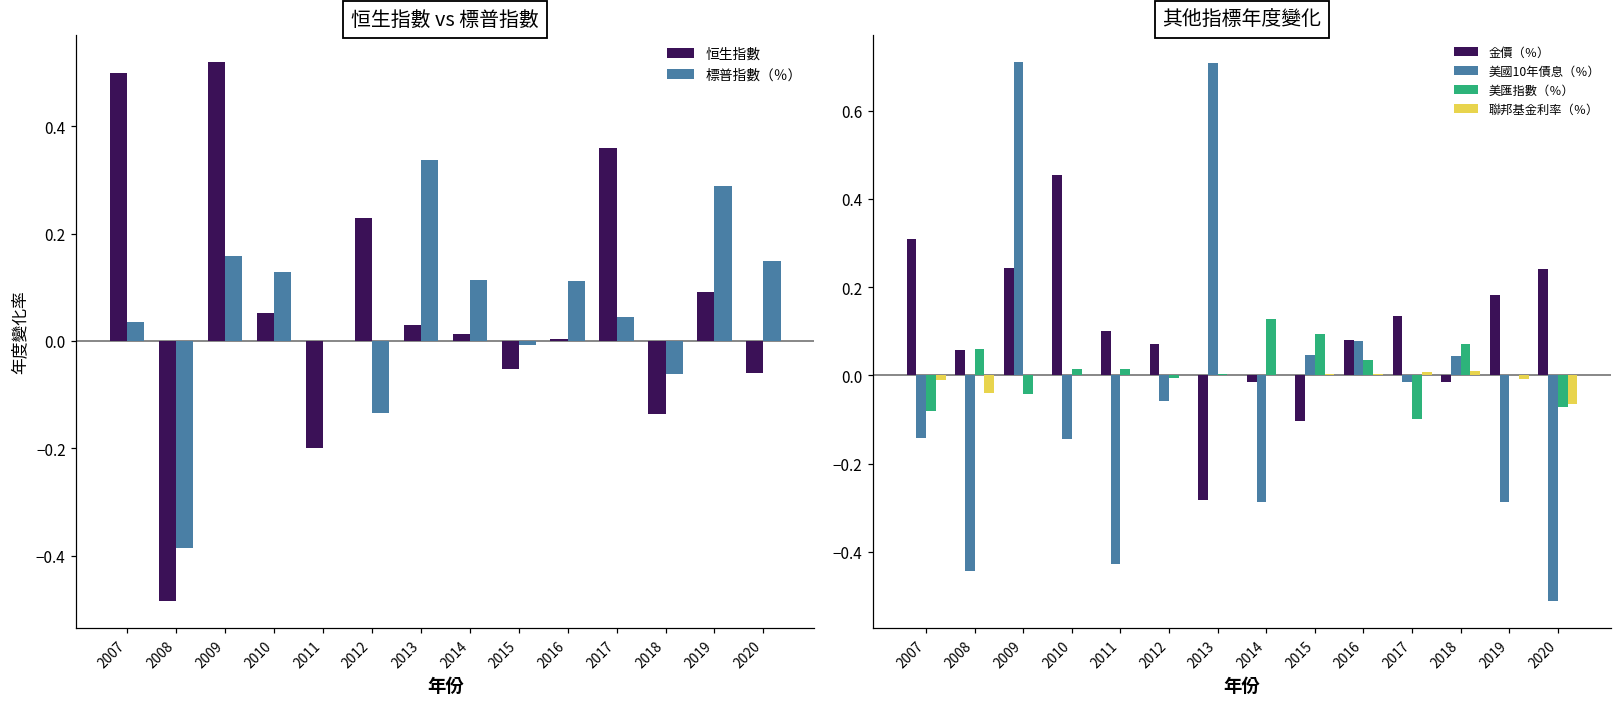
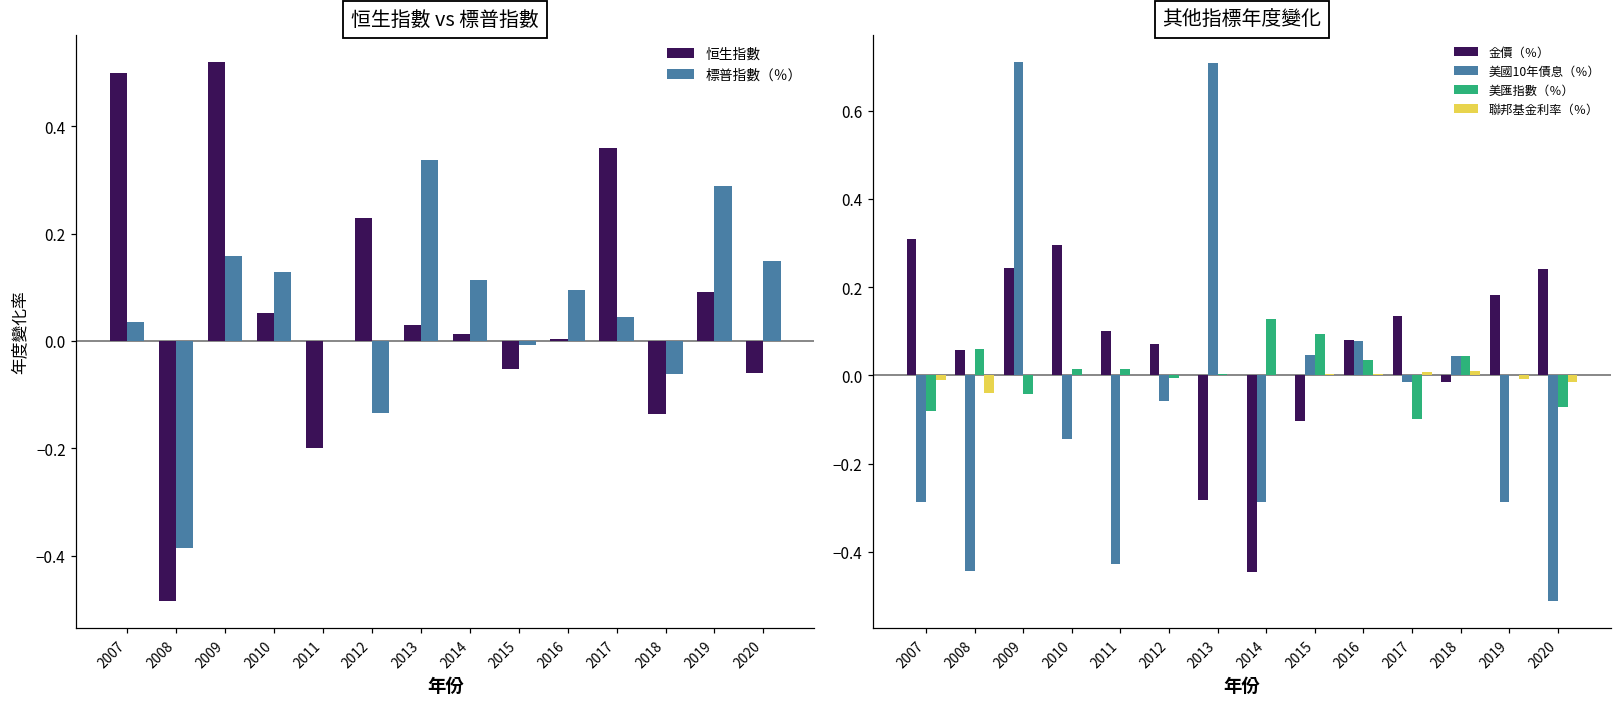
恒生指數 vs 標普指數, 標普指數（％）, 2016: 0.11 -> 0.10
其他指標年度變化, 美國10年債息（％）, 2007: -0.14 -> -0.29
其他指標年度變化, 金價（％）, 2010: 0.45 -> 0.30
其他指標年度變化, 金價（％）, 2014: -0.01 -> -0.45
其他指標年度變化, 美匯指數（％）, 2018: 0.07 -> 0.04
其他指標年度變化, 聯邦基金利率（％）, 2020: -0.07 -> -0.02
